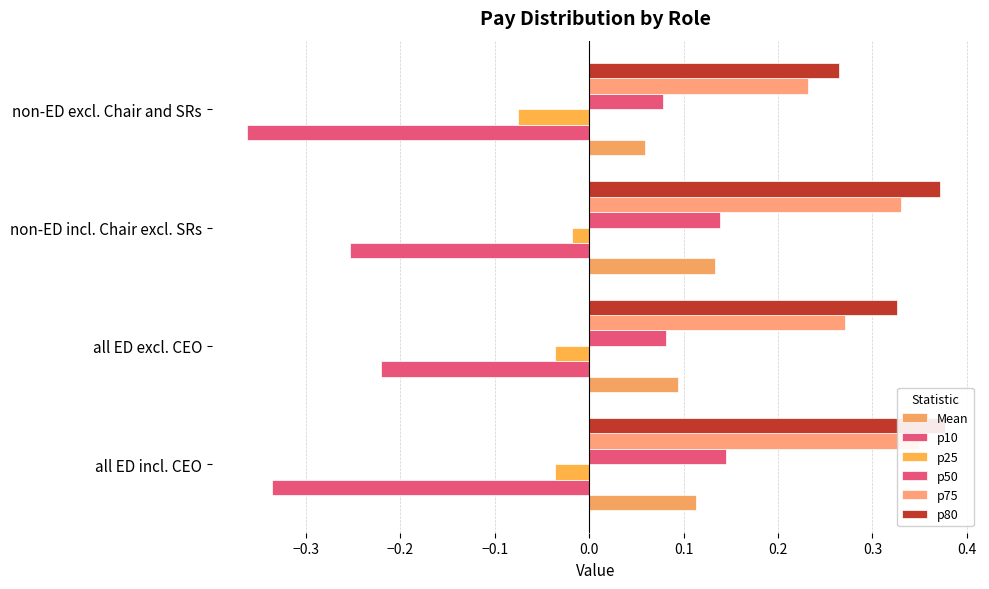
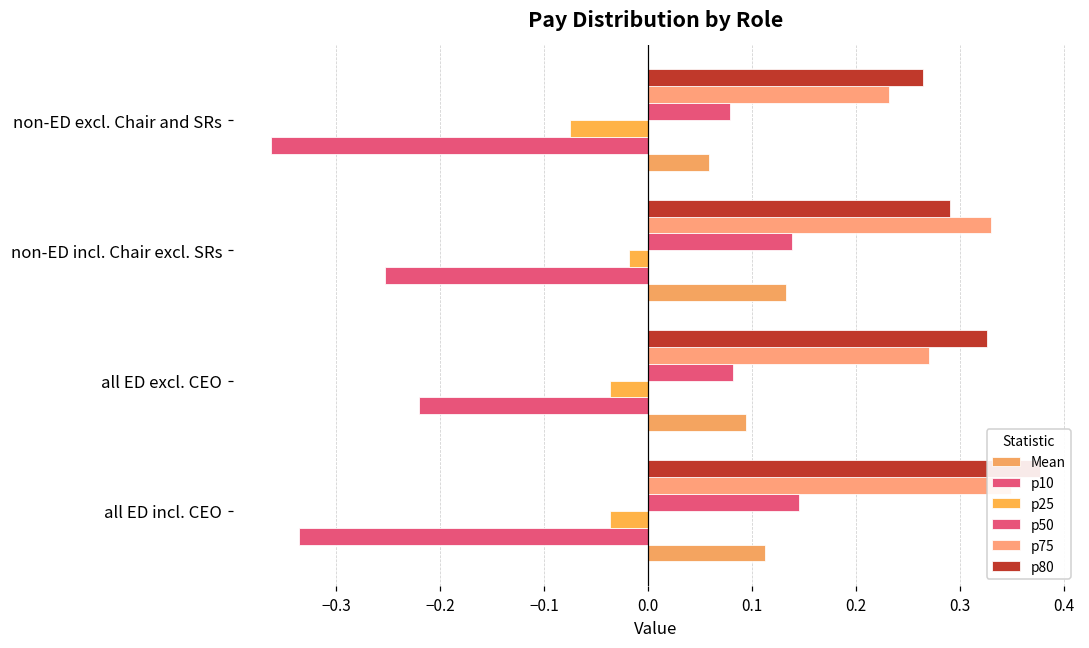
p80, non-ED incl. Chair excl. SRs: 0.37 -> 0.29
